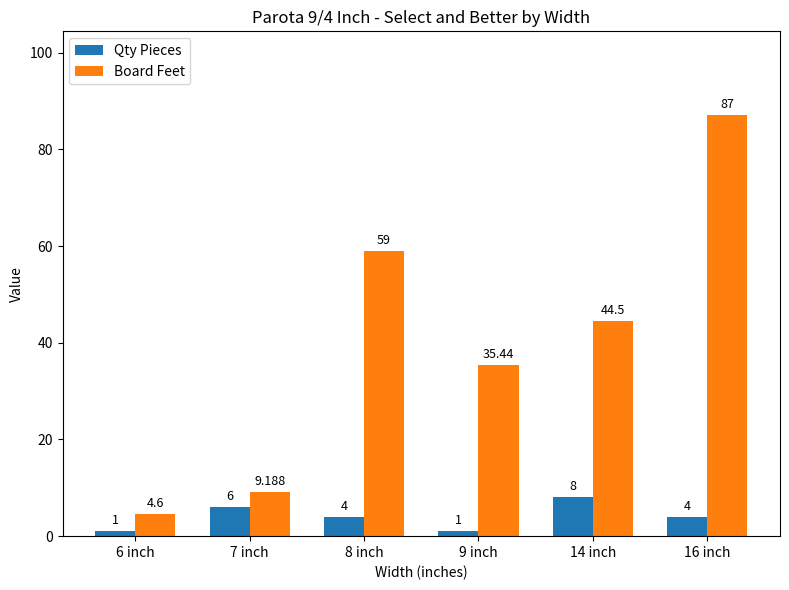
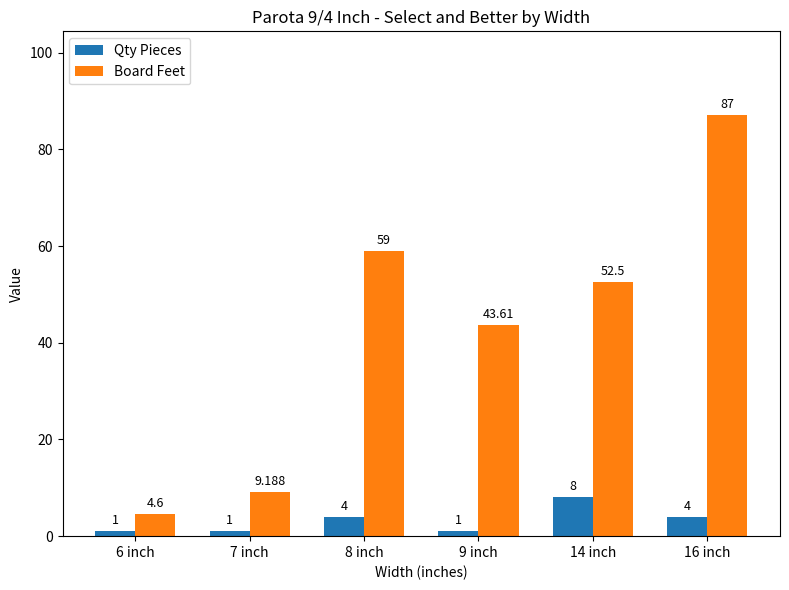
Qty Pieces, 7 inch: 6 -> 1
Board Feet, 9 inch: 35.44 -> 43.61
Board Feet, 14 inch: 44.5 -> 52.5
